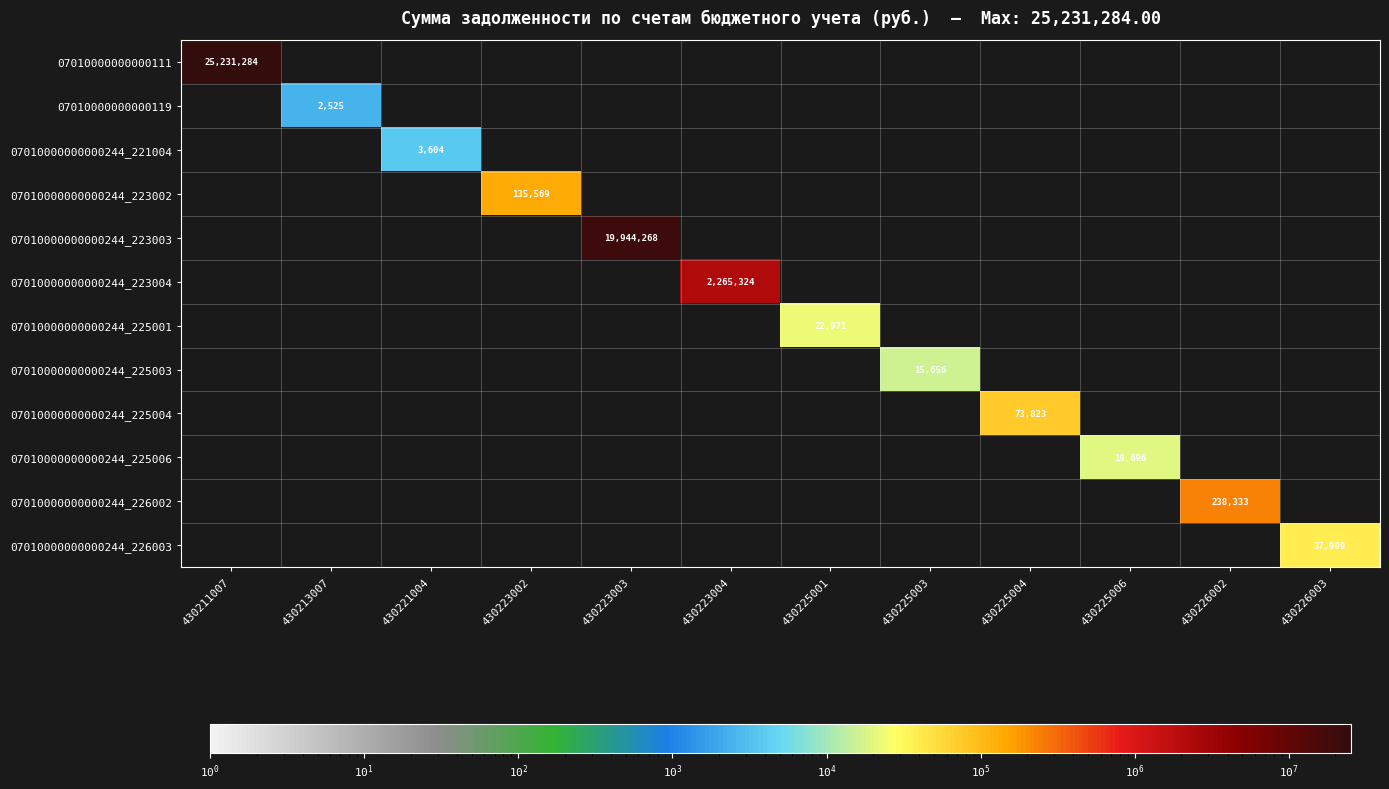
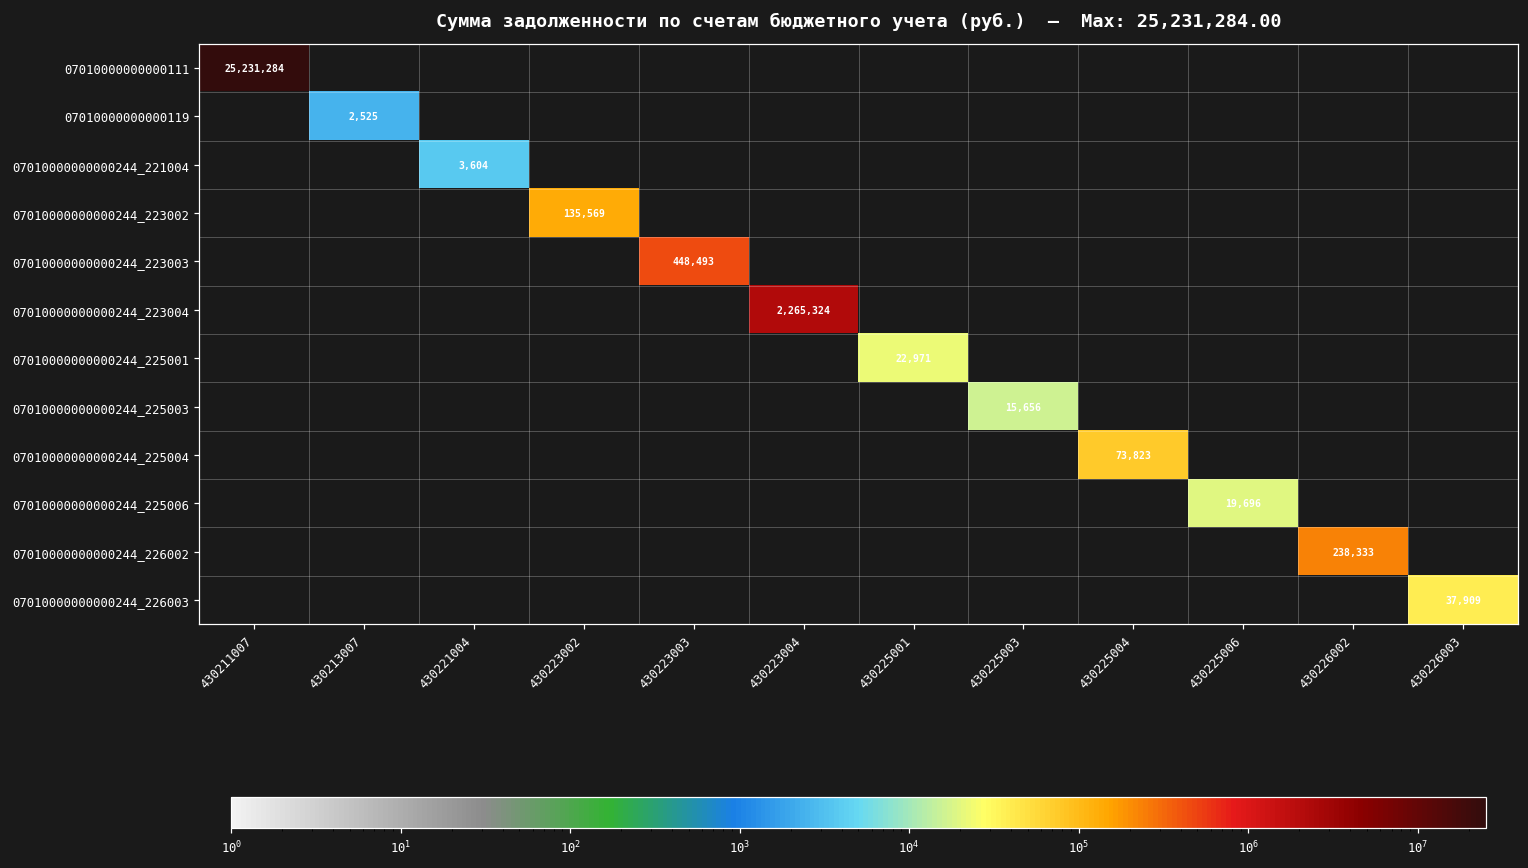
07010000000000244_223003, 430223003: 19,944,268 -> 448,493
